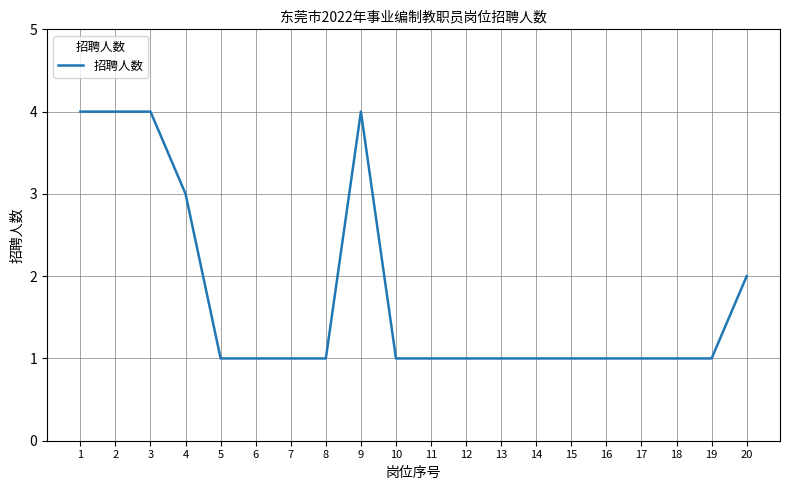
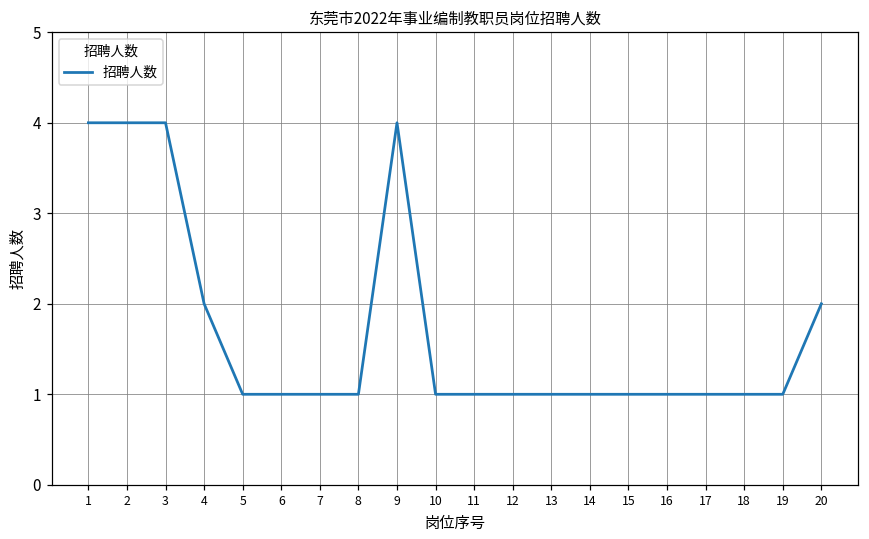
4: 3 -> 2
